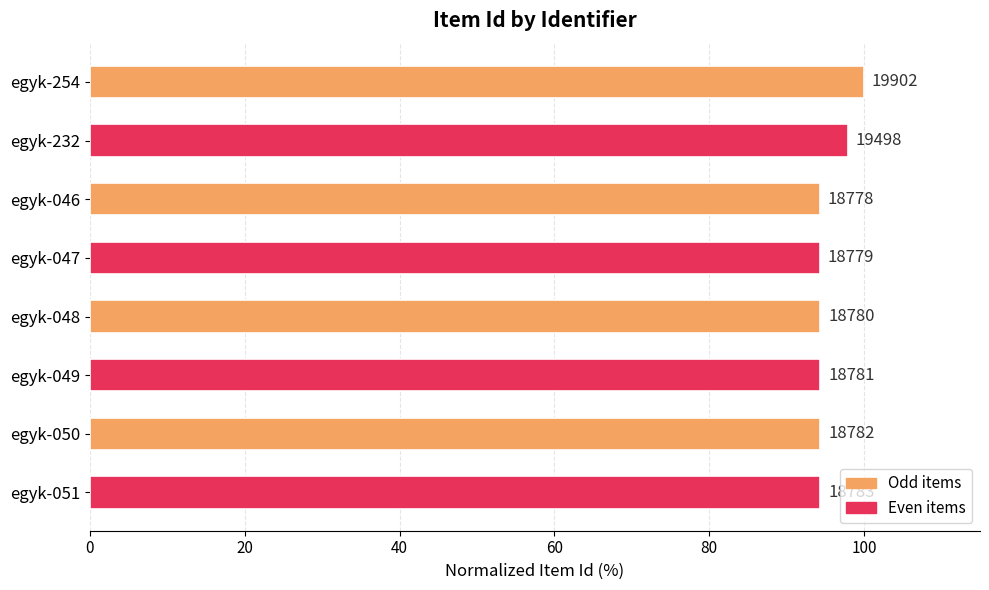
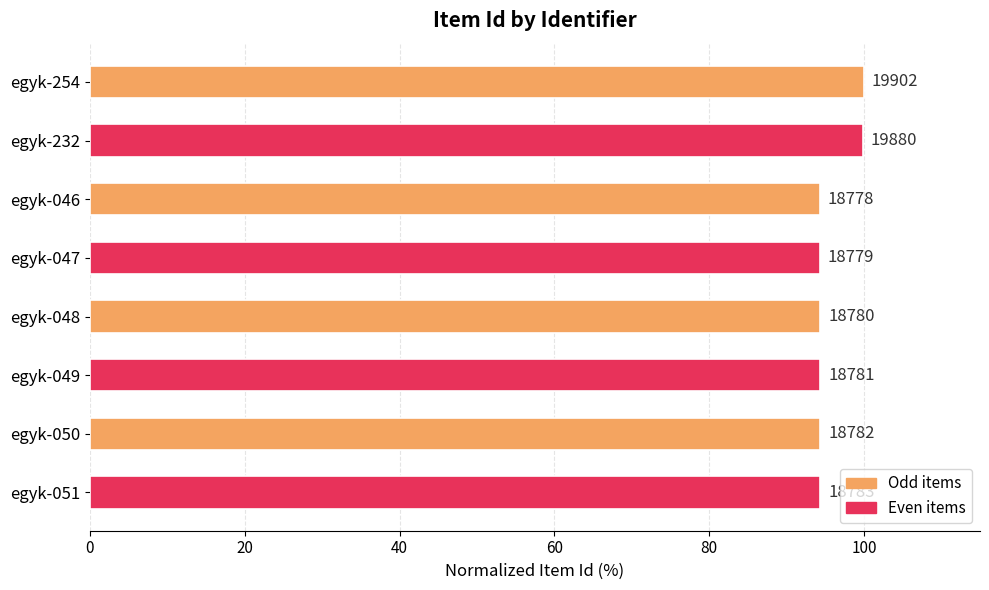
egyk-232: 19498 -> 19880
